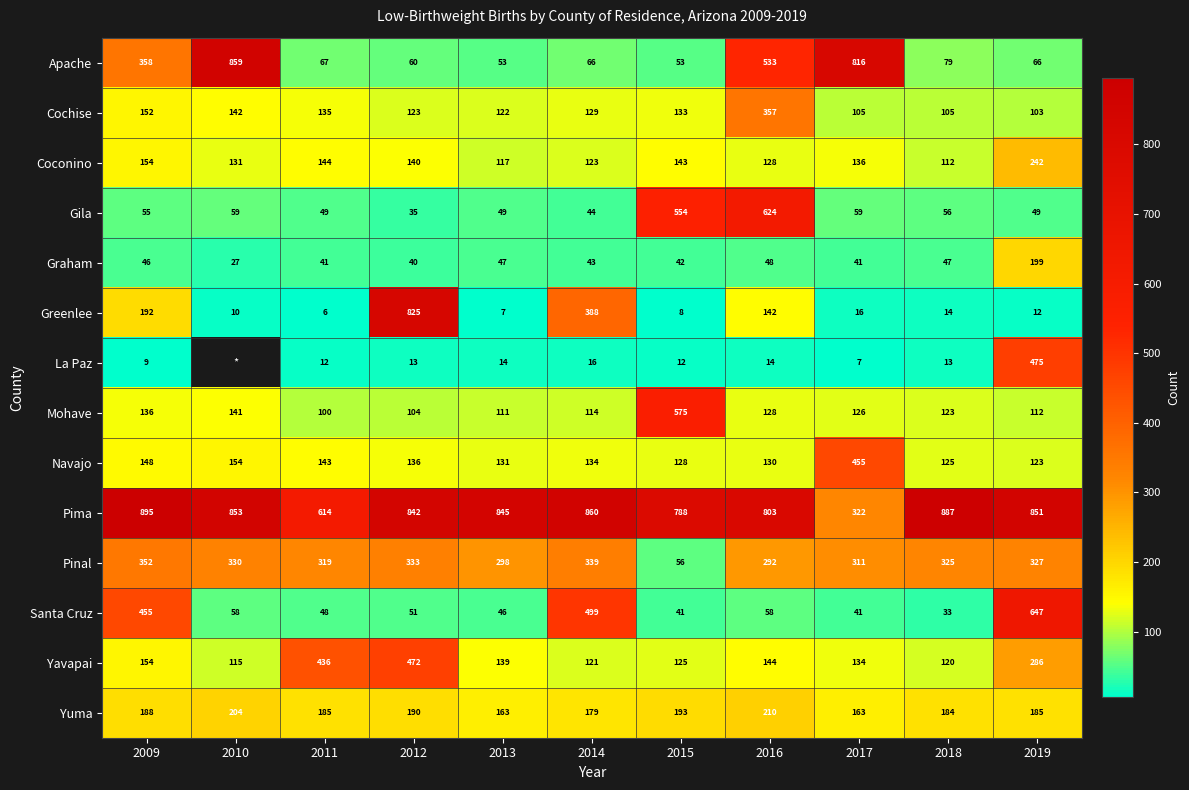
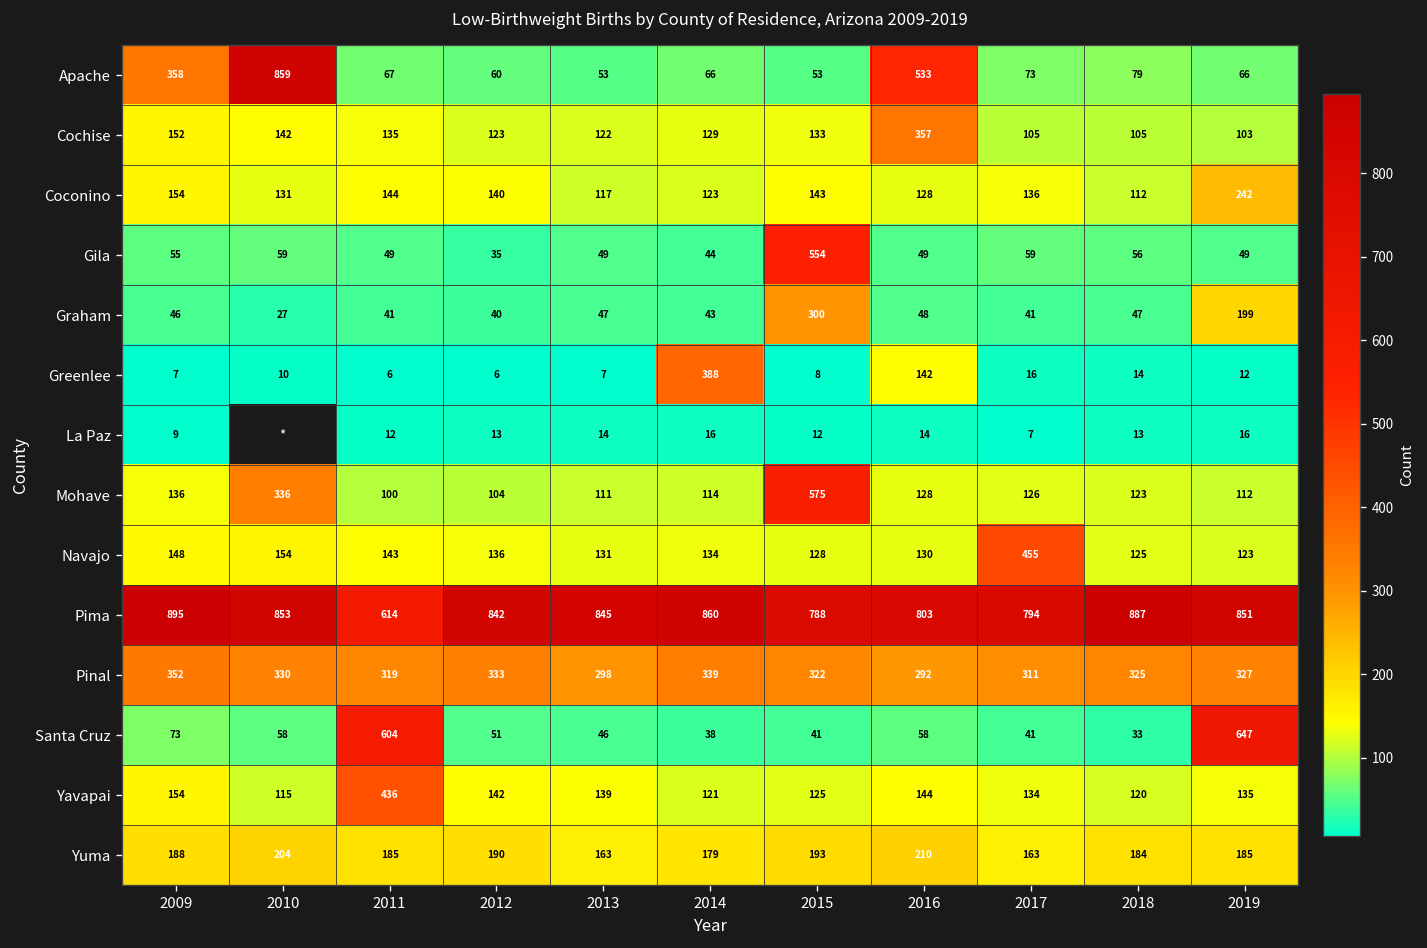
Apache, 2017: 816 -> 73
Gila, 2016: 624 -> 49
Graham, 2015: 42 -> 300
Greenlee, 2009: 192 -> 7
Greenlee, 2012: 825 -> 6
La Paz, 2019: 475 -> 16
Mohave, 2010: 141 -> 336
Pima, 2017: 322 -> 794
Pinal, 2015: 56 -> 322
Santa Cruz, 2009: 455 -> 73
Santa Cruz, 2011: 48 -> 604
Santa Cruz, 2014: 499 -> 38
Yavapai, 2012: 472 -> 142
Yavapai, 2019: 286 -> 135
